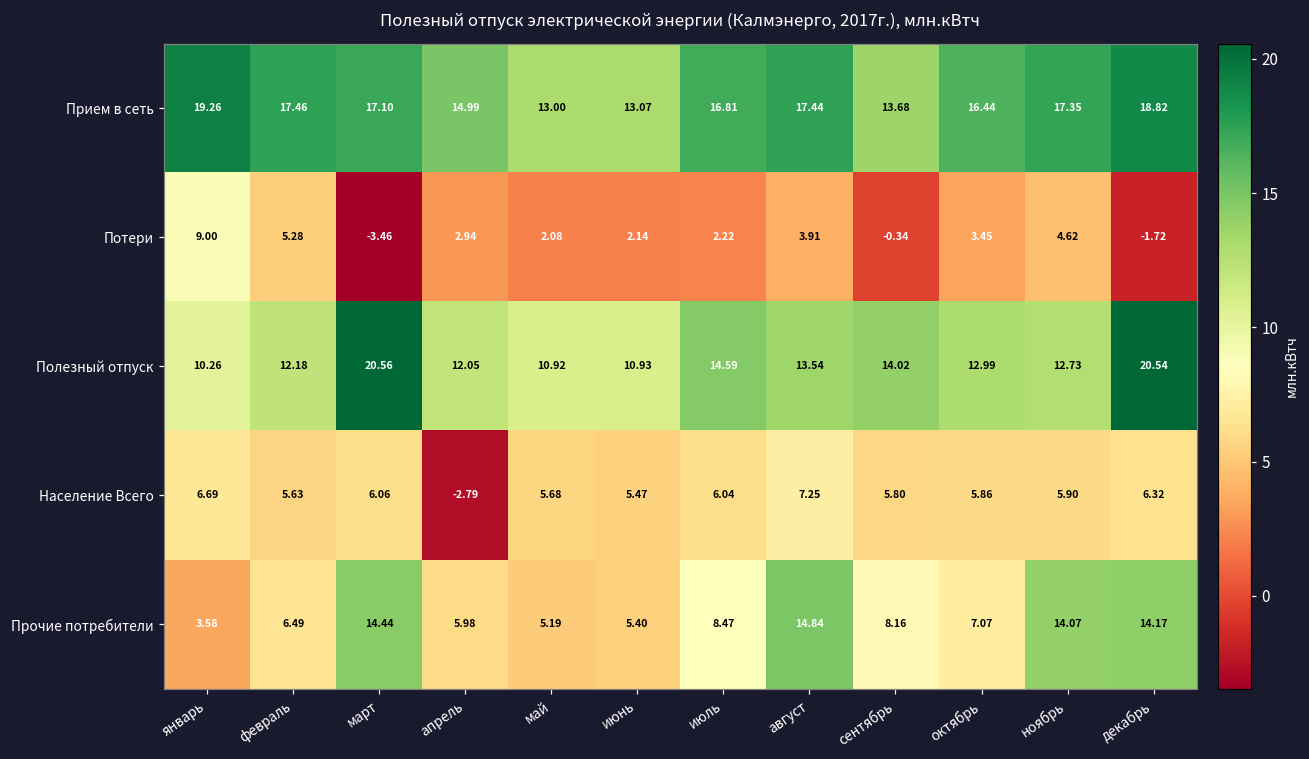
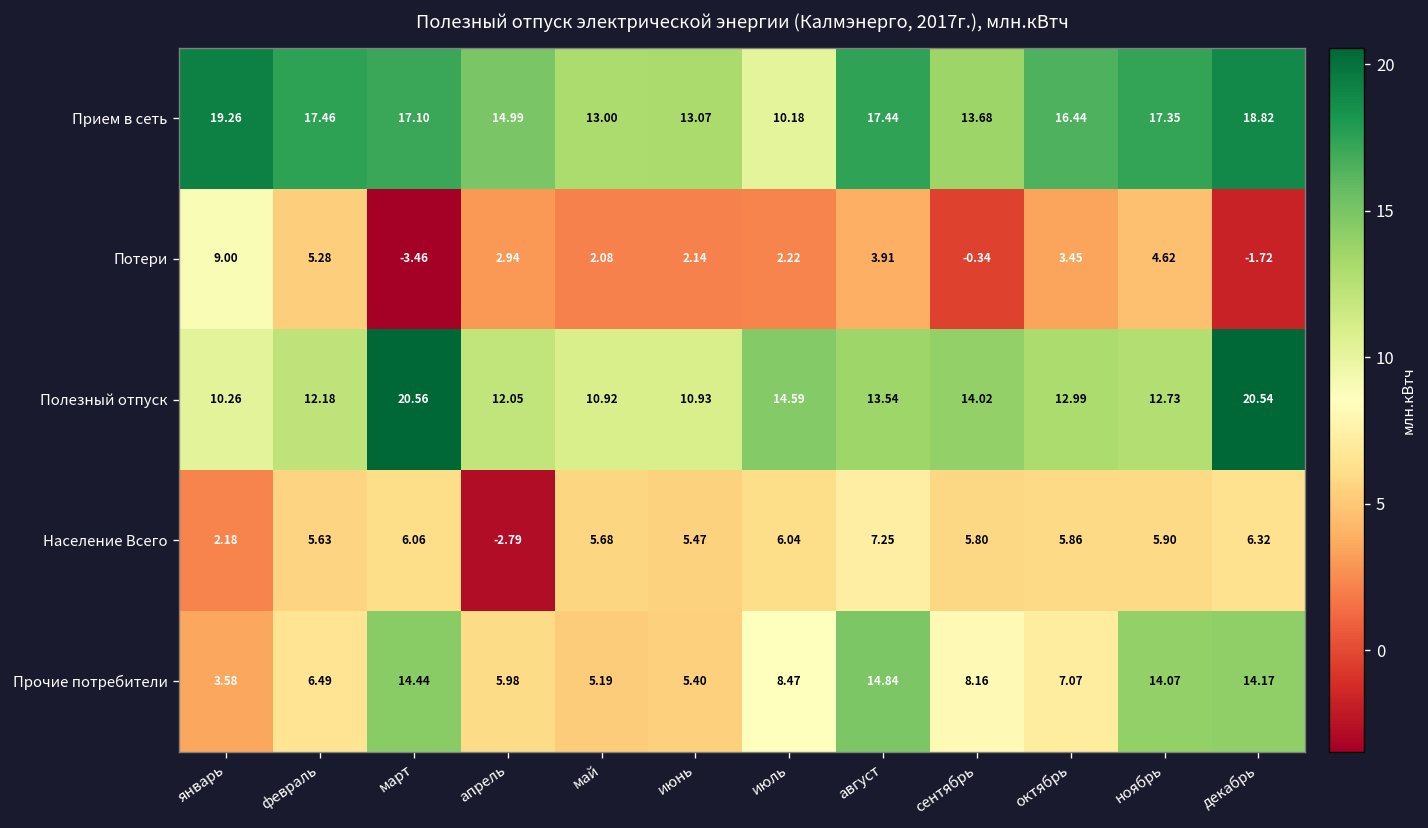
Прием в сеть, июль: 16.81 -> 10.18
Население Всего, январь: 6.69 -> 2.18
